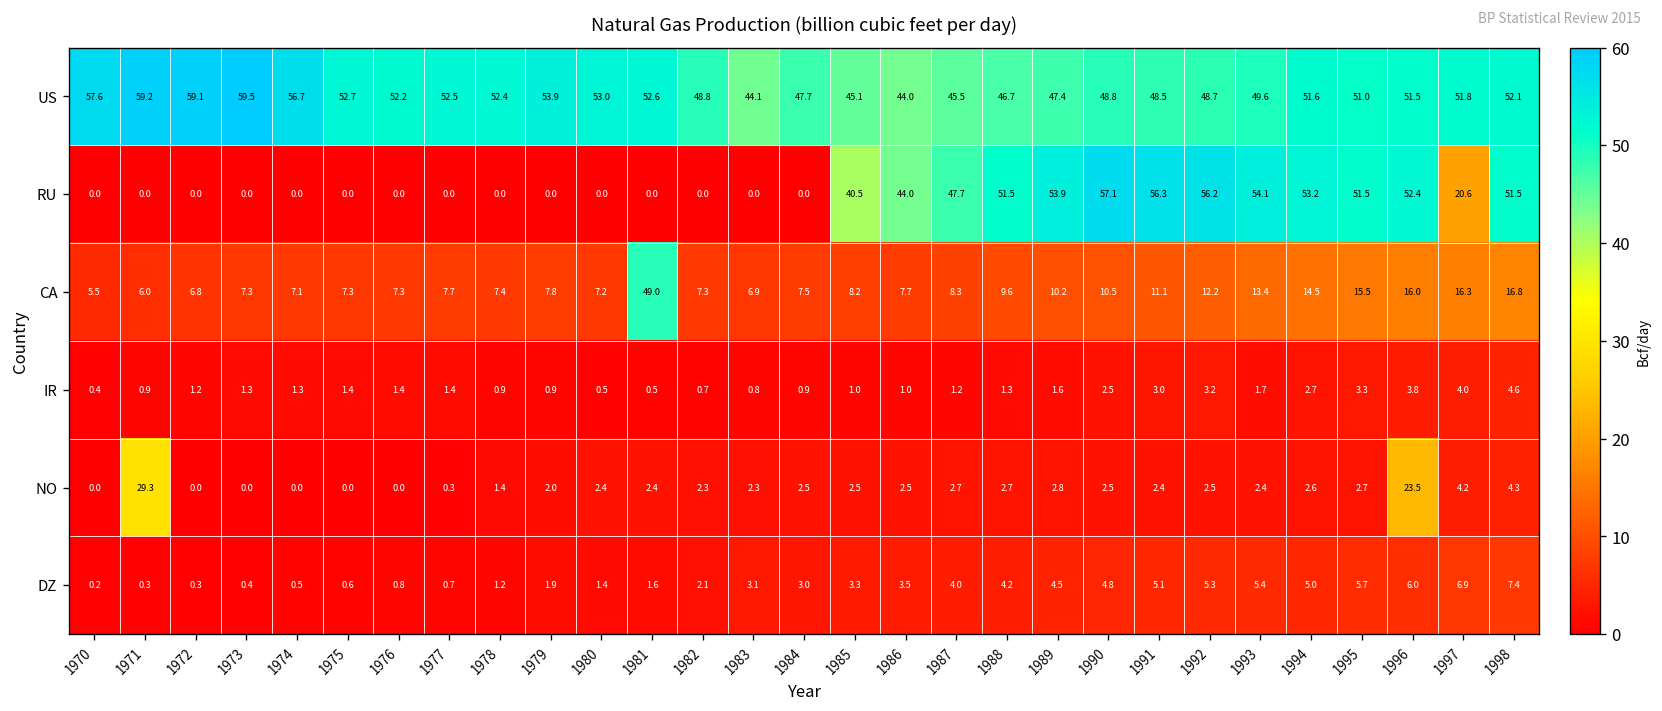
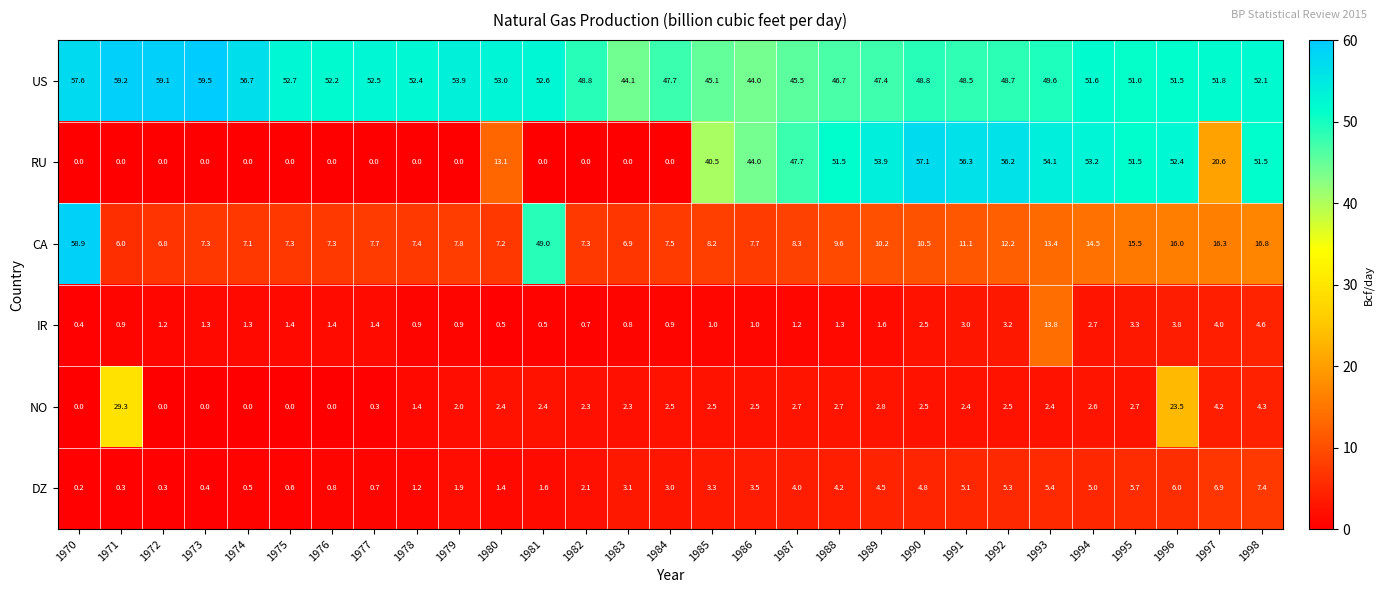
RU, 1980: 0.0 -> 13.1
CA, 1970: 5.5 -> 58.9
IR, 1993: 1.7 -> 13.8
